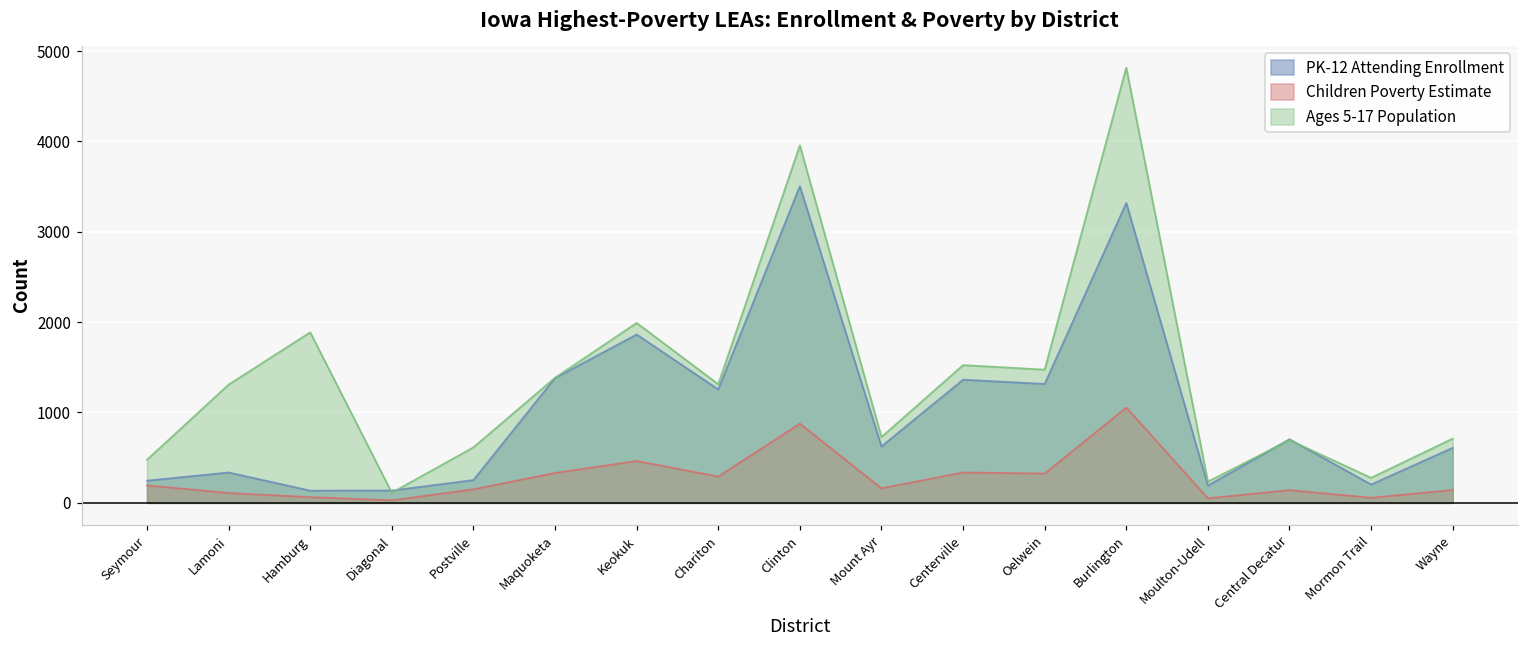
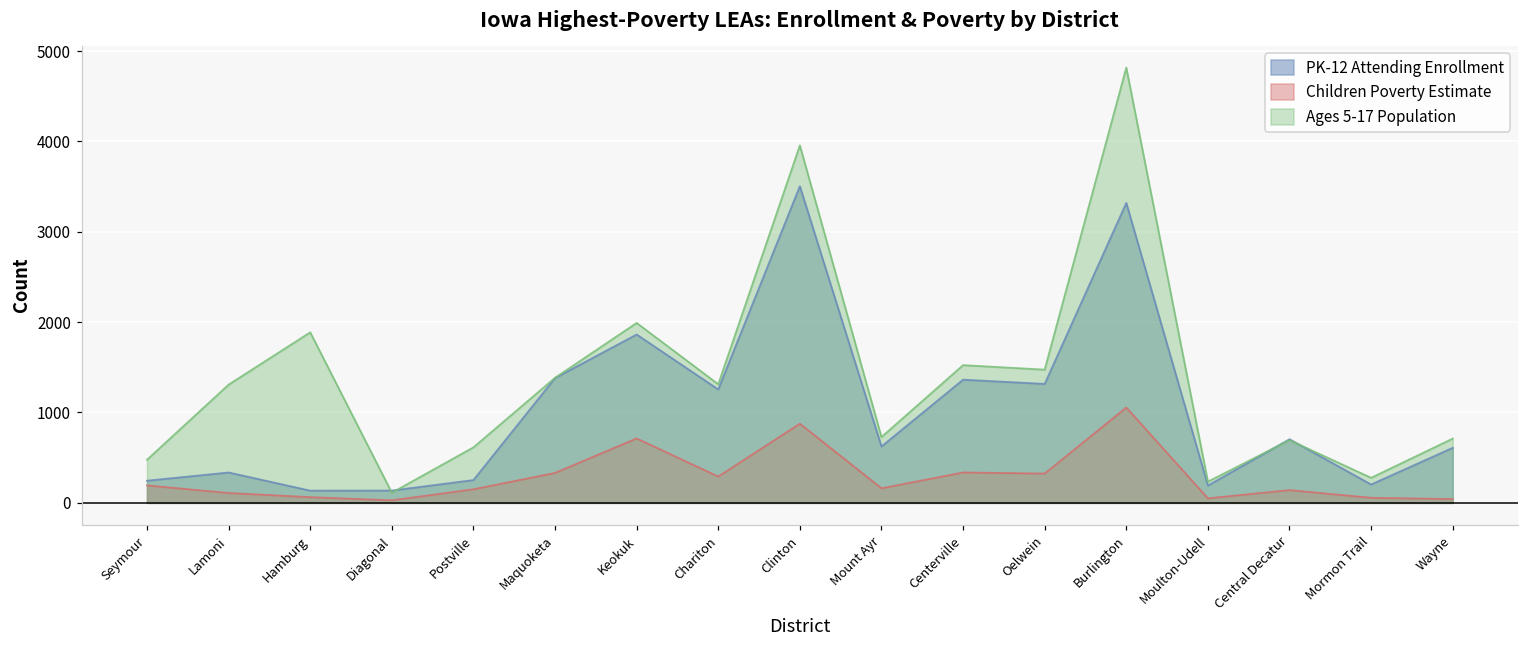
Children Poverty Estimate, Keokuk: 500 -> 700
Children Poverty Estimate, Wayne: 100 -> 0
